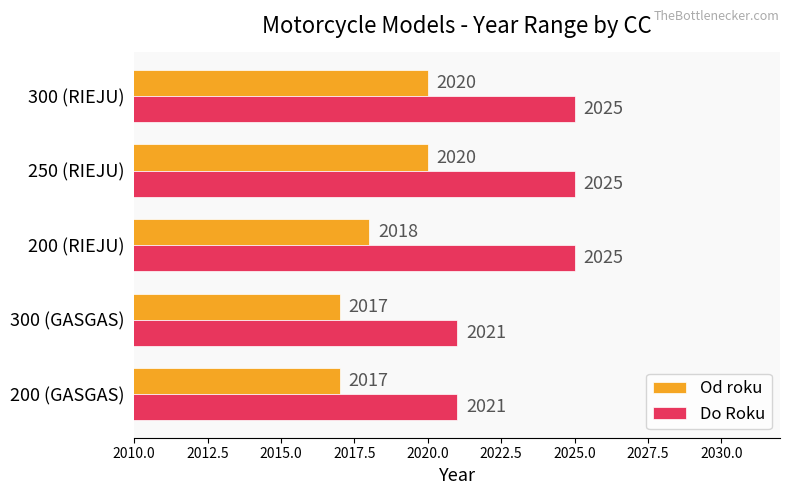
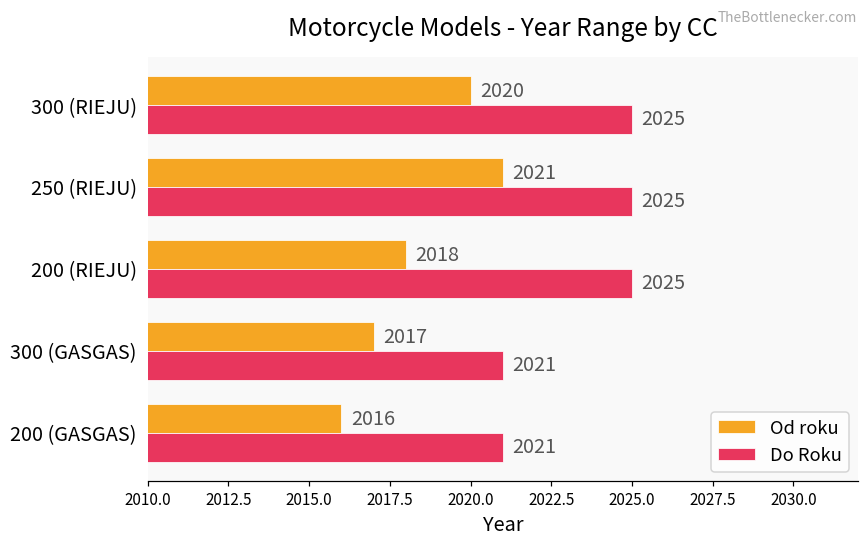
Od roku, 250 (RIEJU): 2020 -> 2021
Od roku, 200 (GASGAS): 2017 -> 2016
